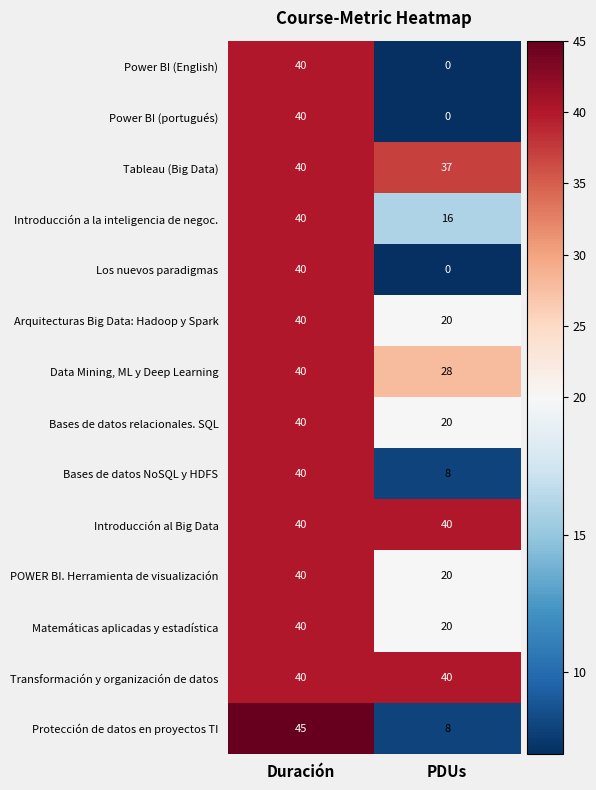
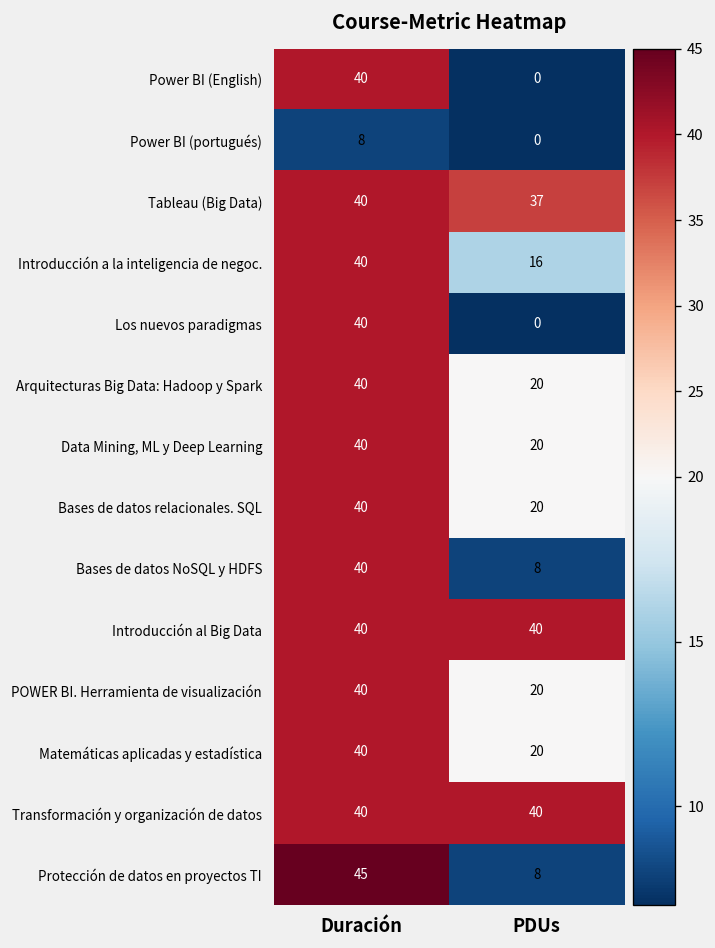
Power BI (portugués), Duración: 40 -> 8
Data Mining, ML y Deep Learning, PDUs: 28 -> 20
